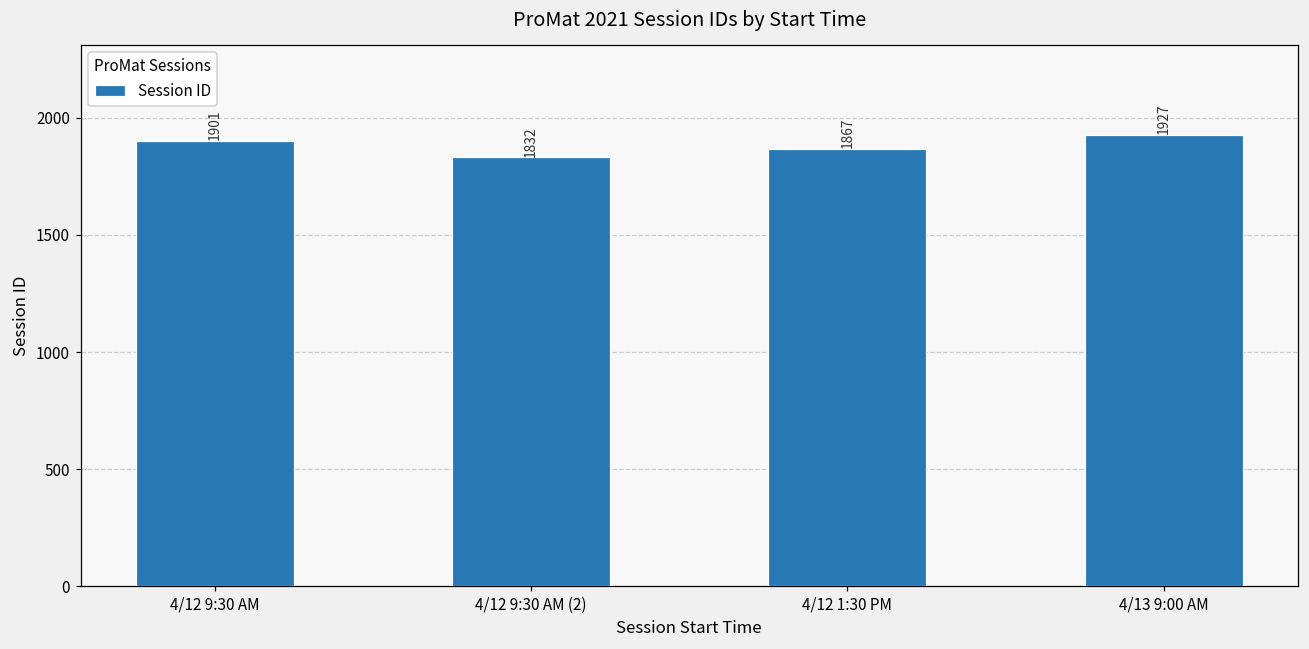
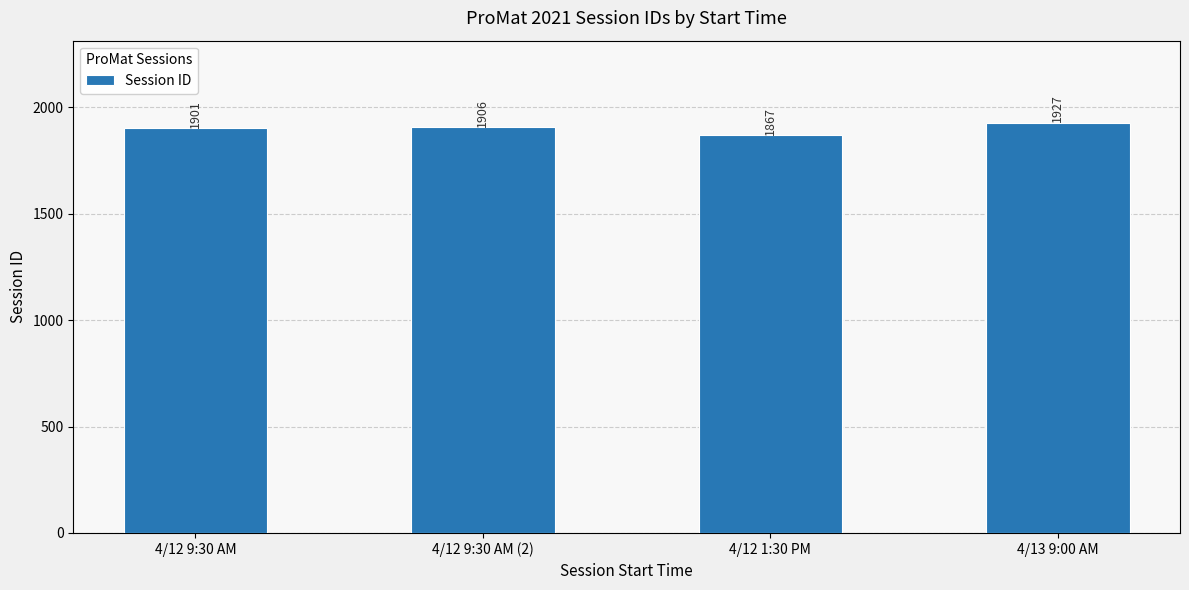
4/12 9:30 AM (2): 1832 -> 1906
